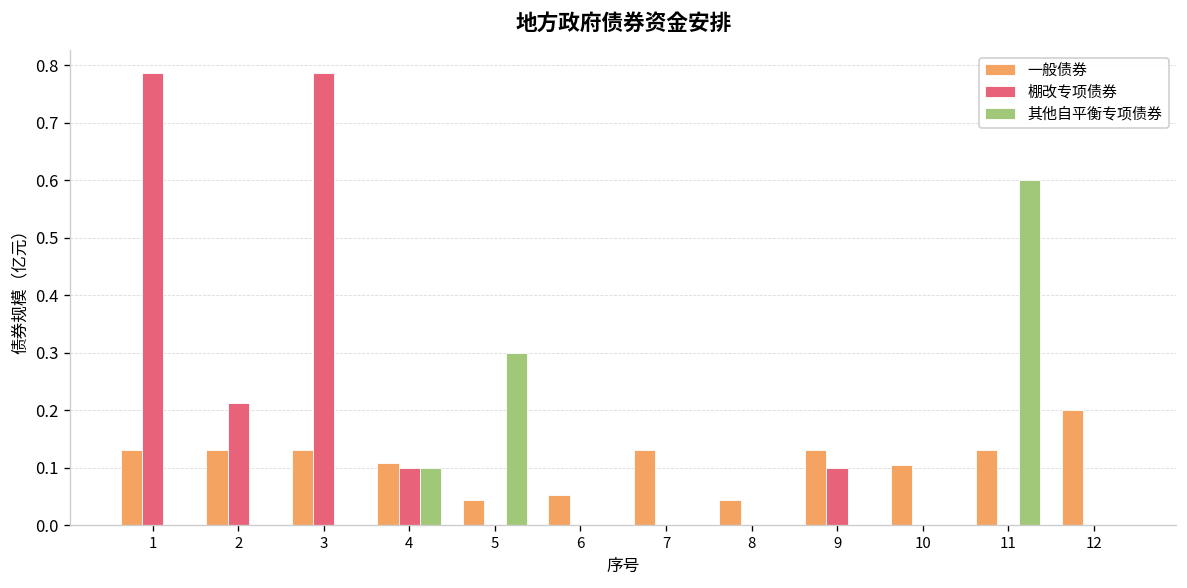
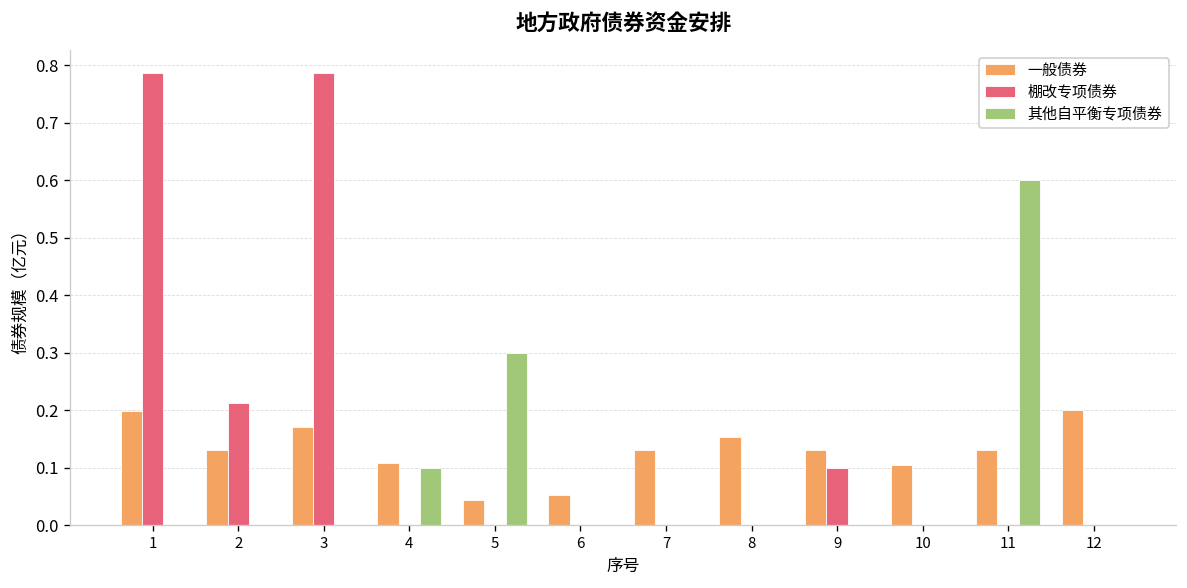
一般债券, 1: 0.13 -> 0.20
一般债券, 3: 0.13 -> 0.17
棚改专项债券, 4: 0.1 -> 0.0
一般债券, 8: 0.04 -> 0.15
